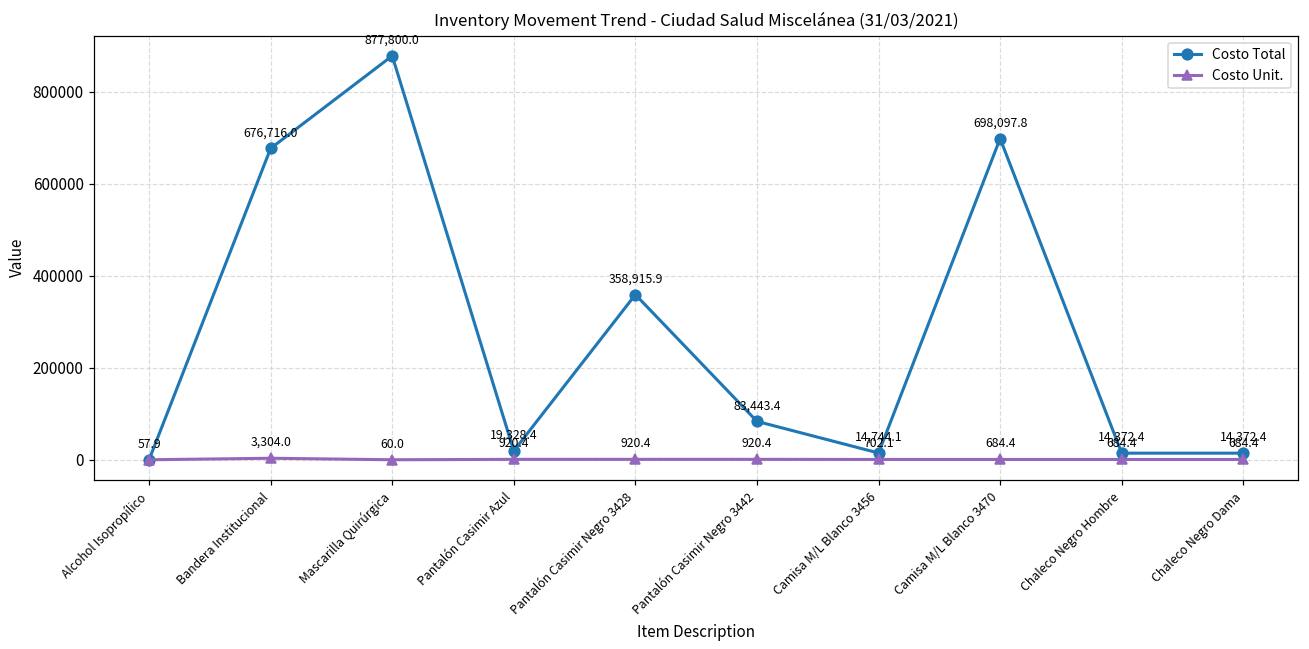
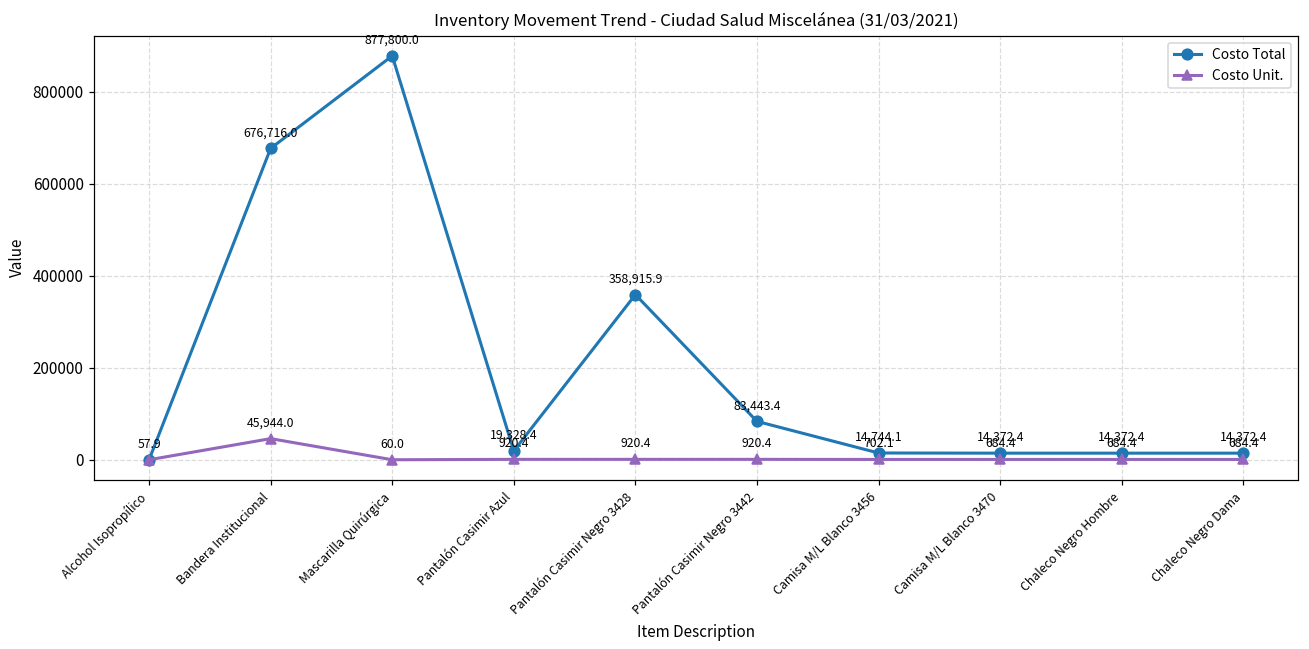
Costo Unit., Bandera Institucional: 3,304.0 -> 45,944.0
Costo Total, Camisa M/L Blanco 3470: 698,097.8 -> 14,372.4
